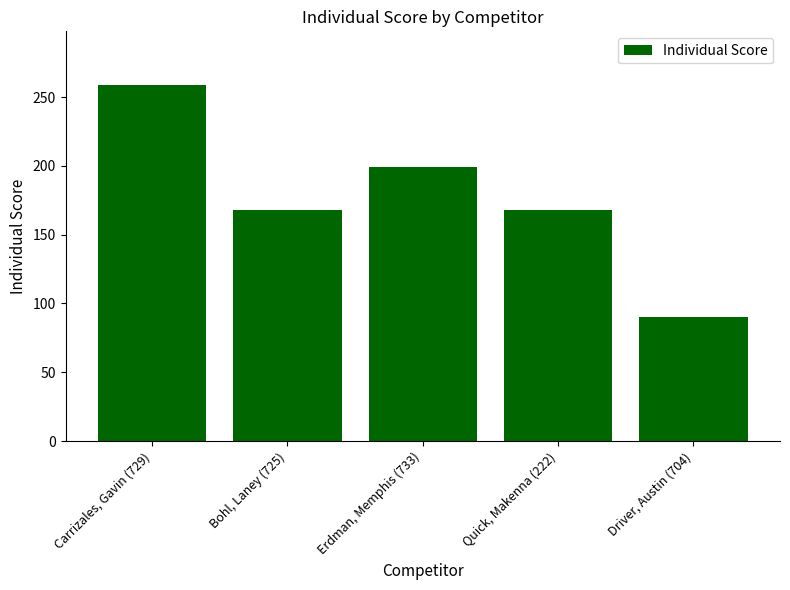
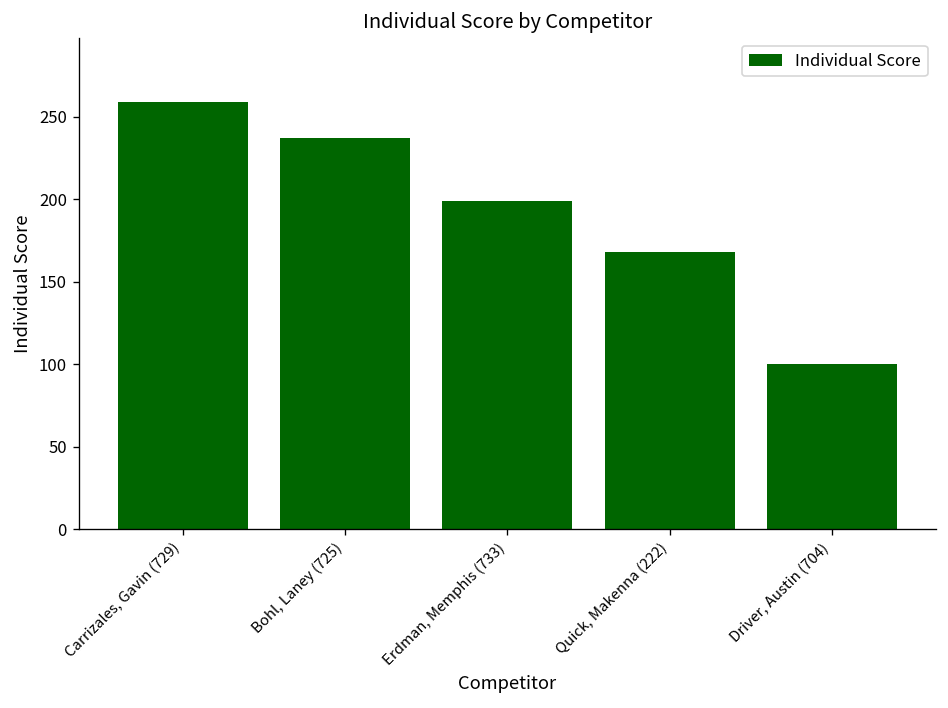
Bohl, Laney (725): 168 -> 237
Driver, Austin (704): 90 -> 100
